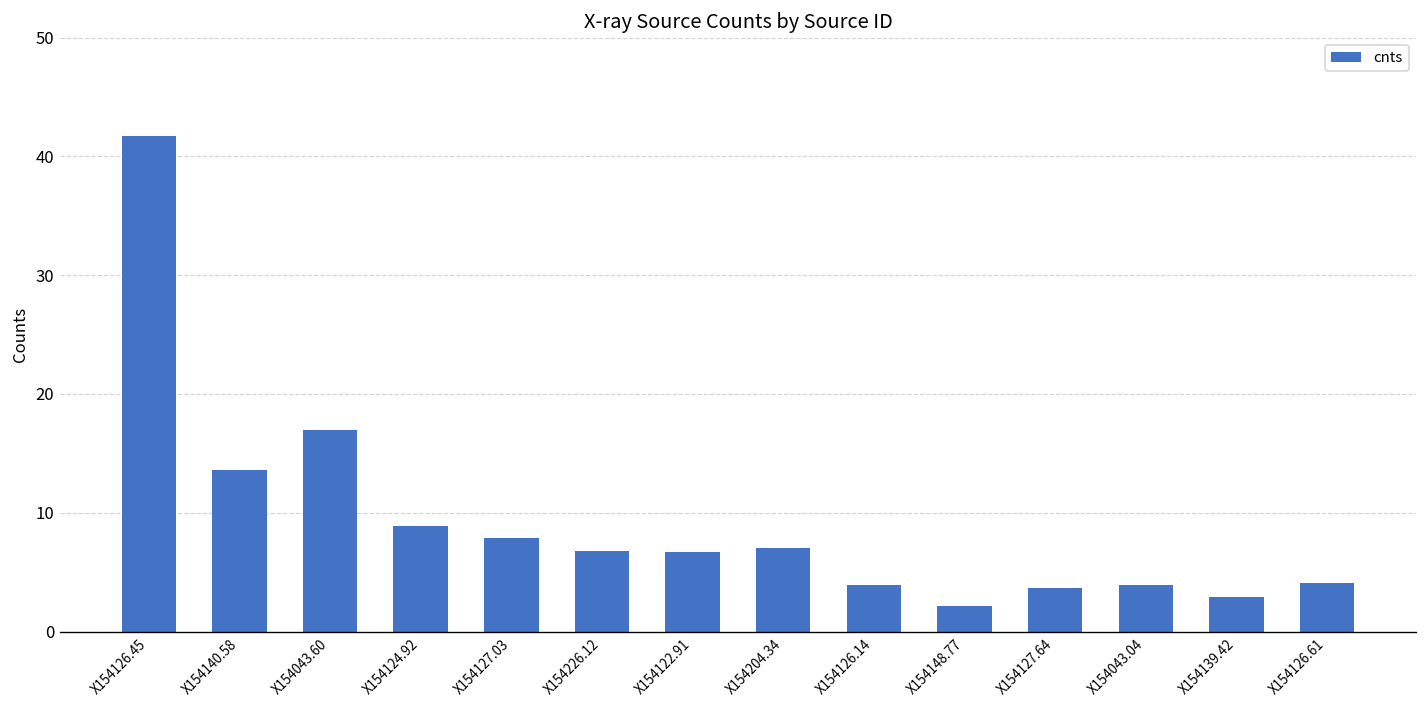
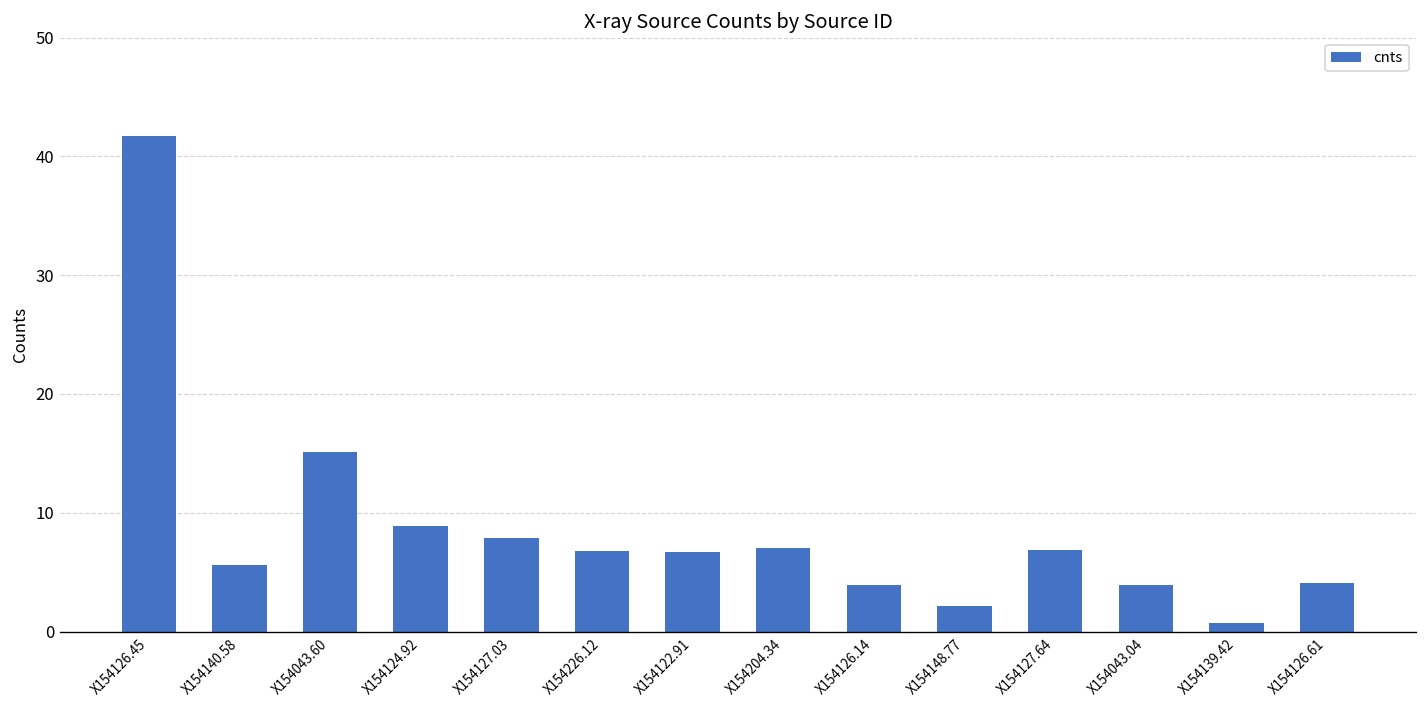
X154140.58: 14 -> 6
X154043.60: 17 -> 15
X154127.64: 4 -> 7
X154139.42: 3 -> 1
